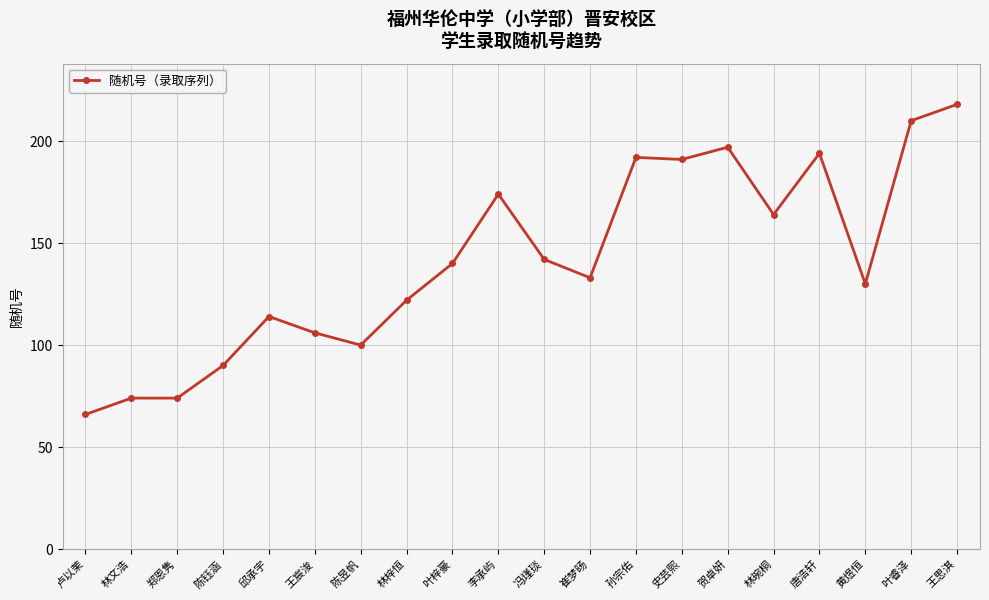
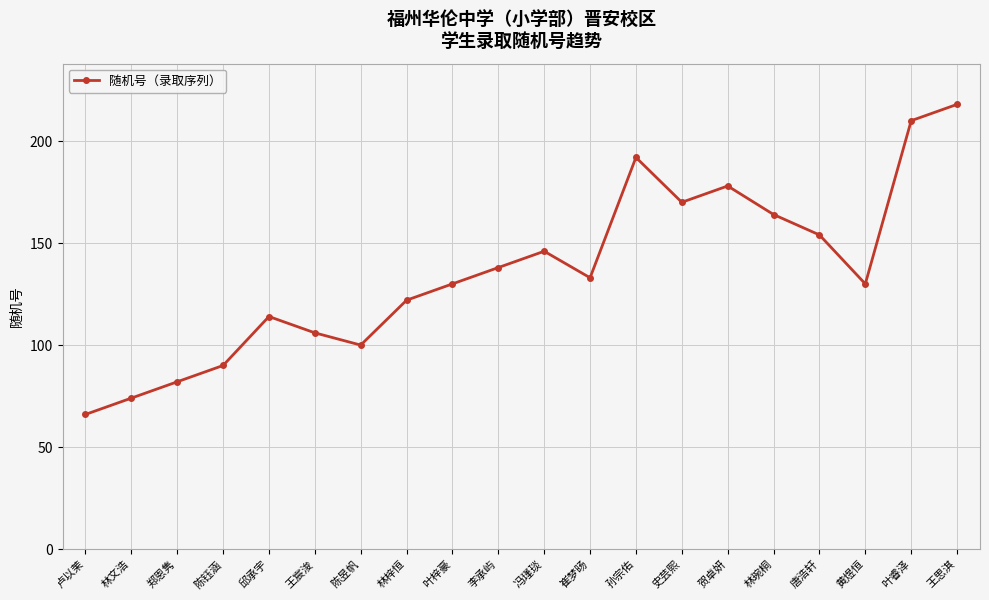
郑恩隽: 74 -> 82
叶梓豪: 140 -> 130
李承屿: 174 -> 138
冯瑾琰: 142 -> 146
史芸熙: 191 -> 170
贺卓妍: 197 -> 178
唐浩轩: 194 -> 154
